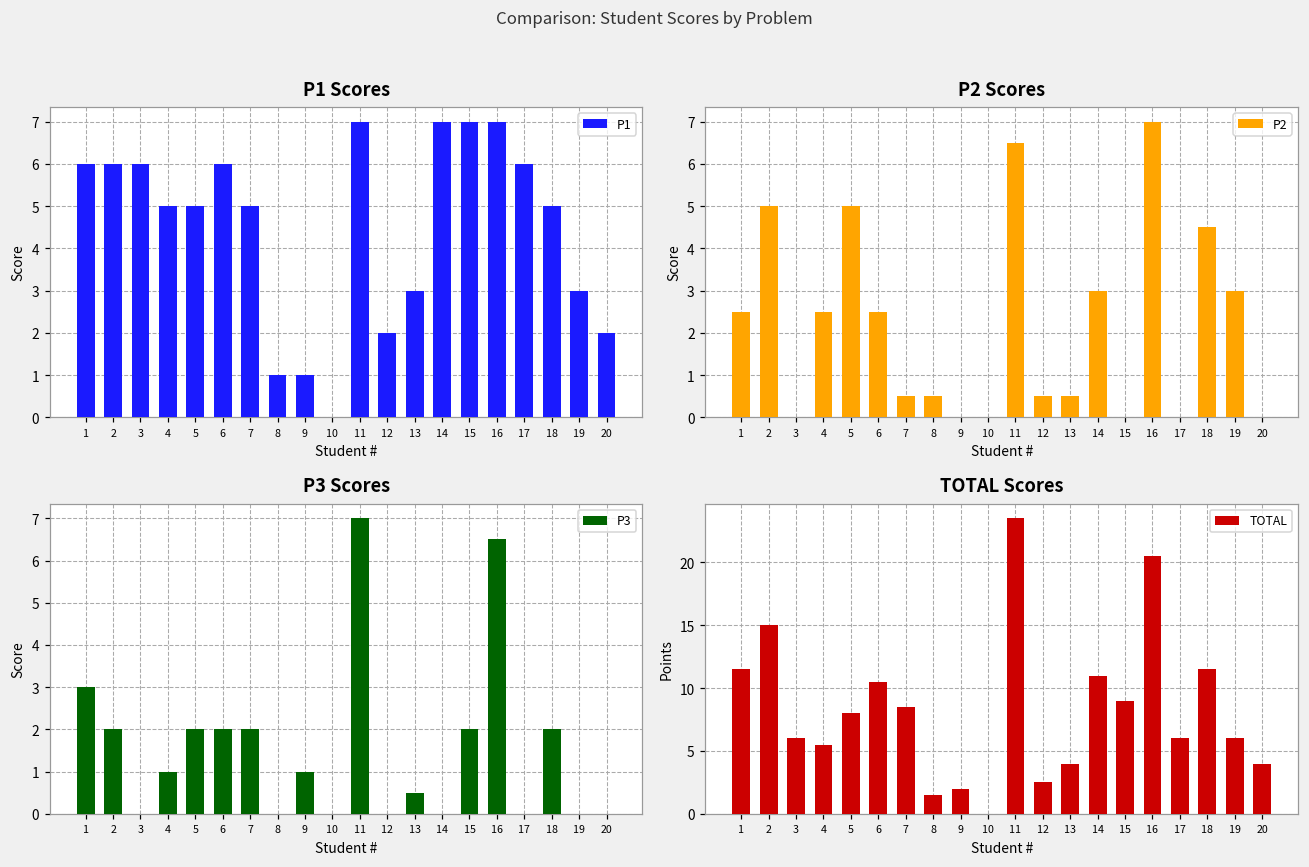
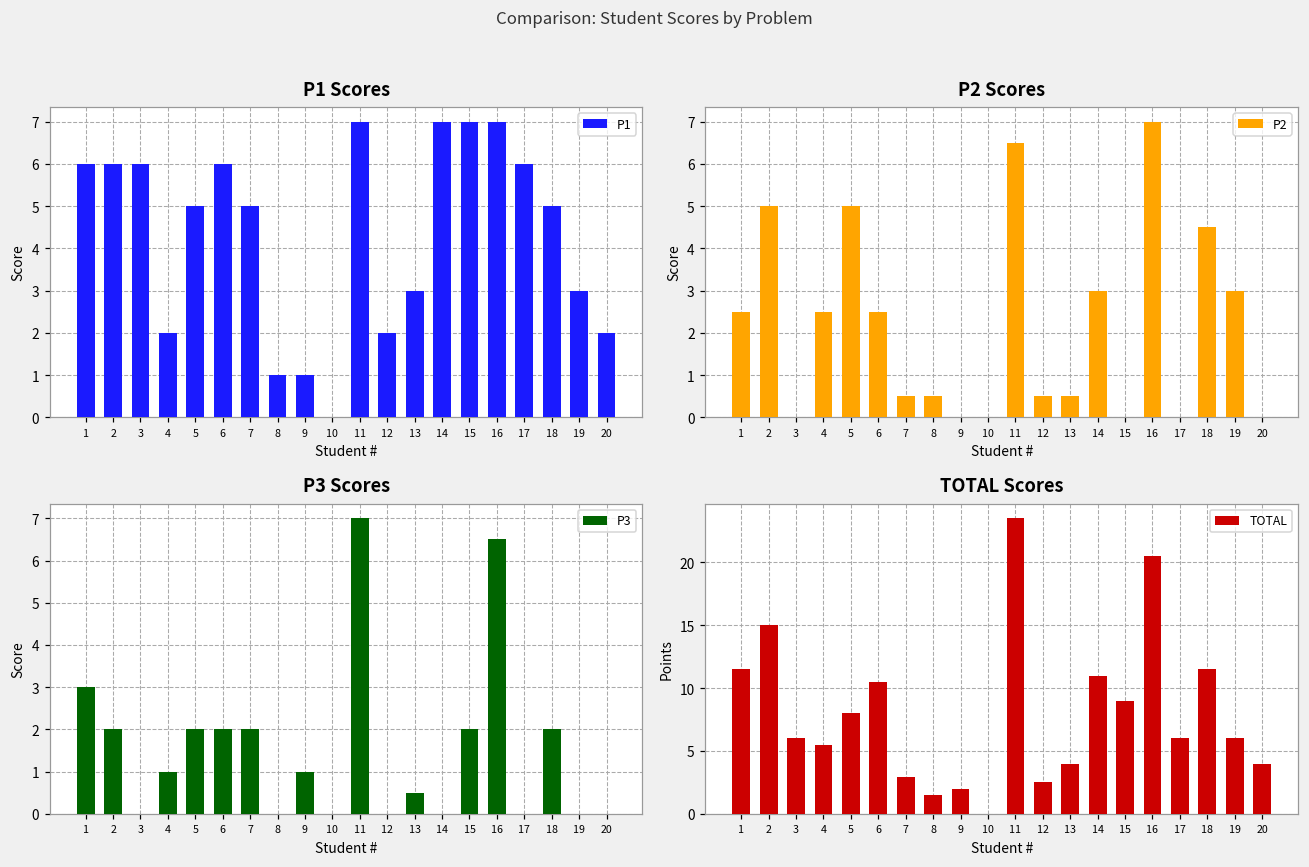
P1 Scores, 4: 5 -> 2
TOTAL Scores, 7: 8.5 -> 2.9
